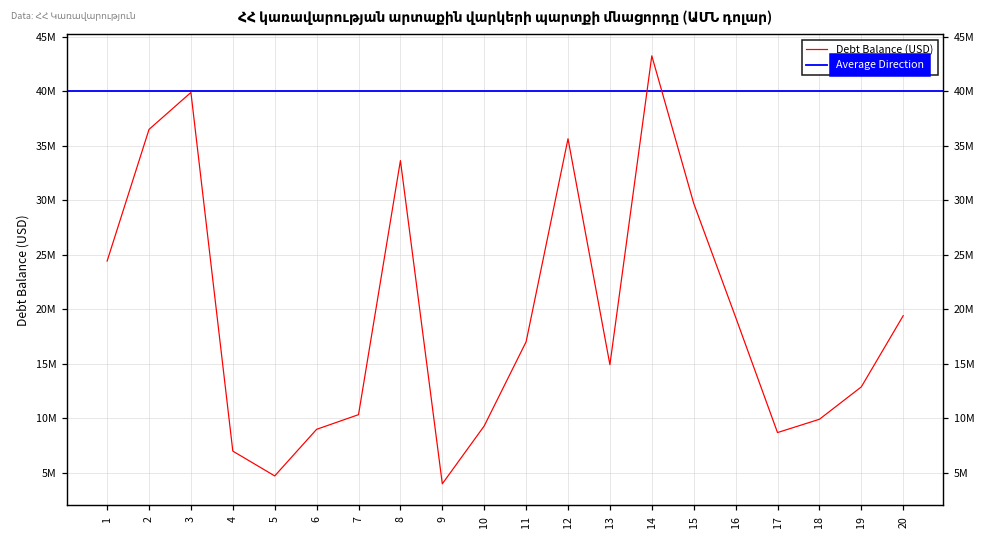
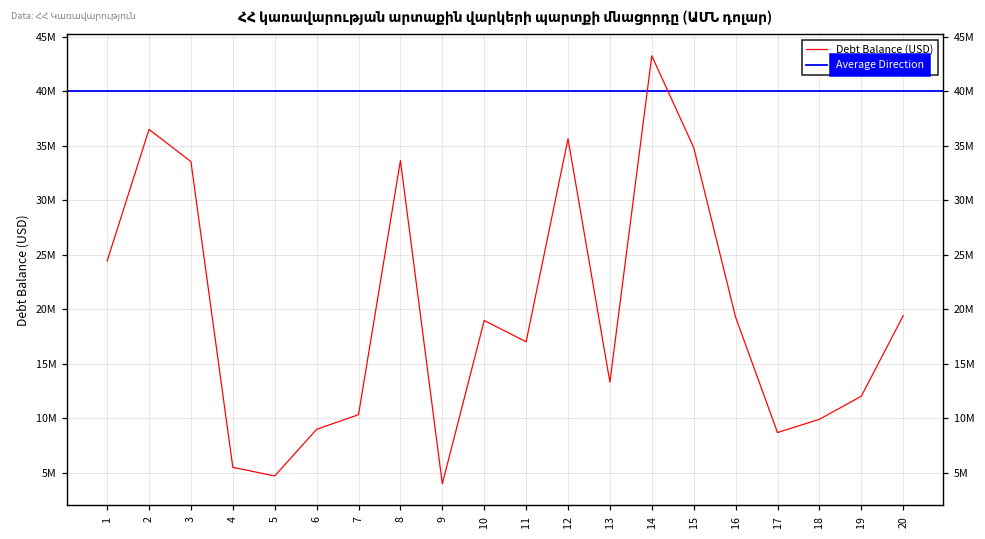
3: 40000000 -> 34000000
4: 7000000 -> 6000000
10: 9000000 -> 19000000
13: 15000000 -> 13000000
15: 30000000 -> 35000000
19: 13000000 -> 12000000
